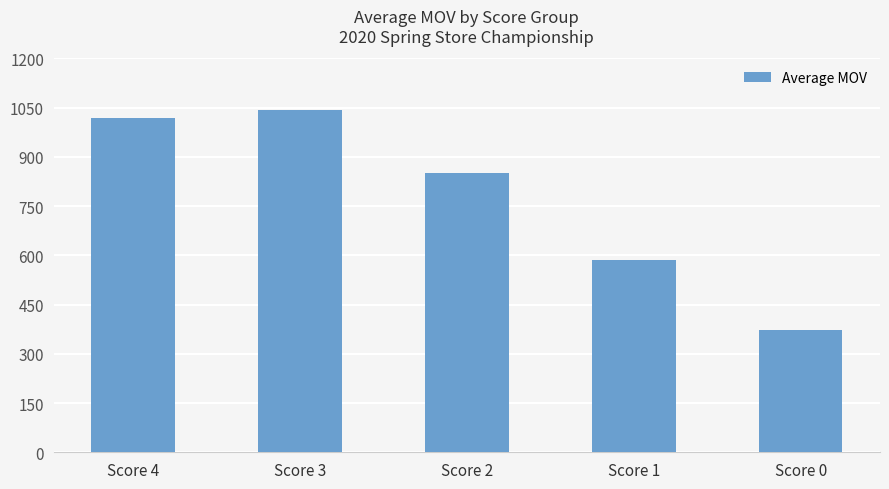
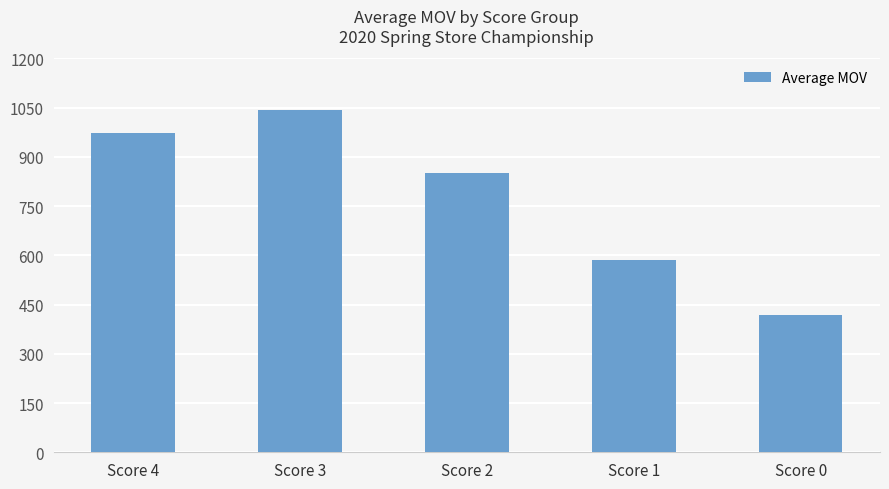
Score 4: 1020 -> 970
Score 0: 370 -> 420
